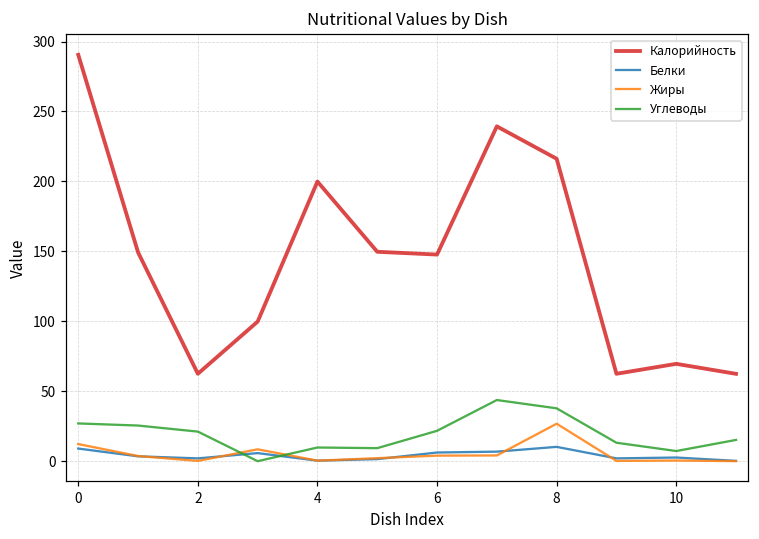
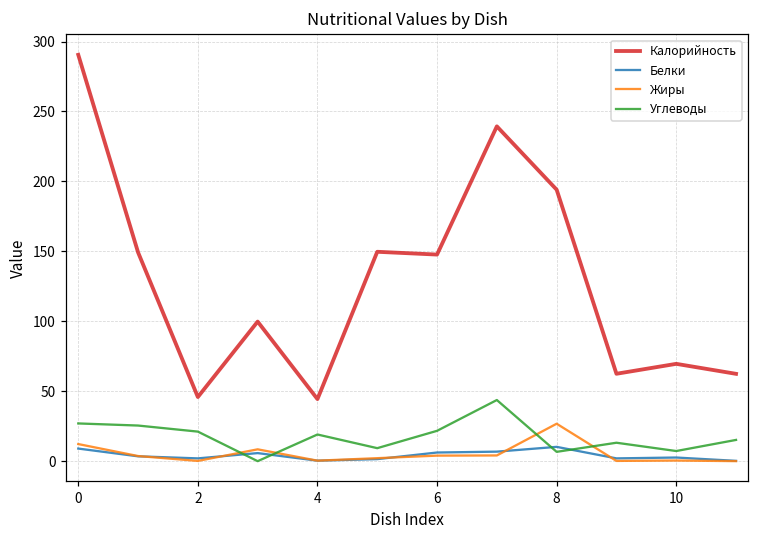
Калорийность, 2: 63 -> 46
Калорийность, 4: 200 -> 44
Углеводы, 4: 10 -> 19
Калорийность, 8: 216 -> 194
Углеводы, 8: 38 -> 7
